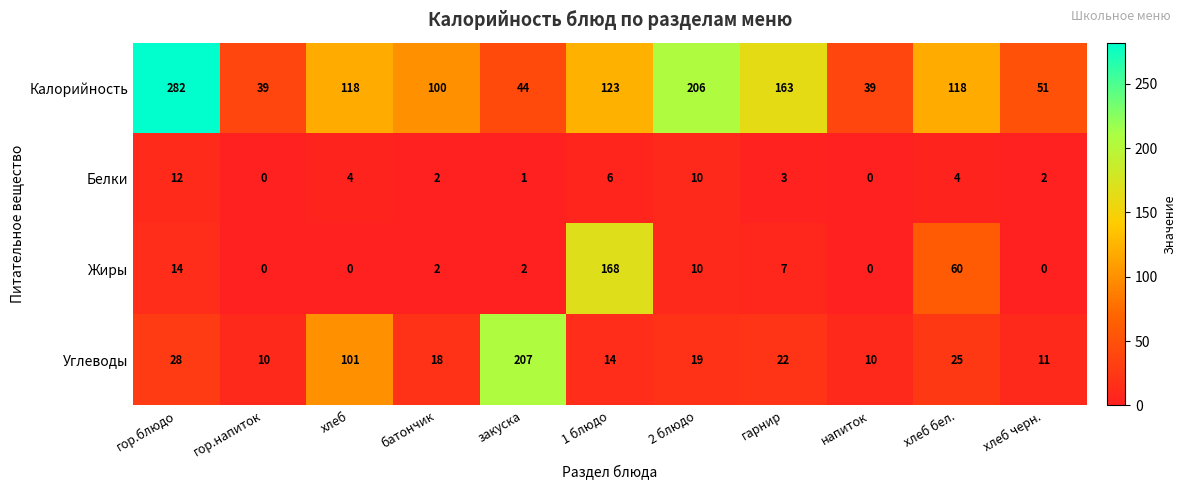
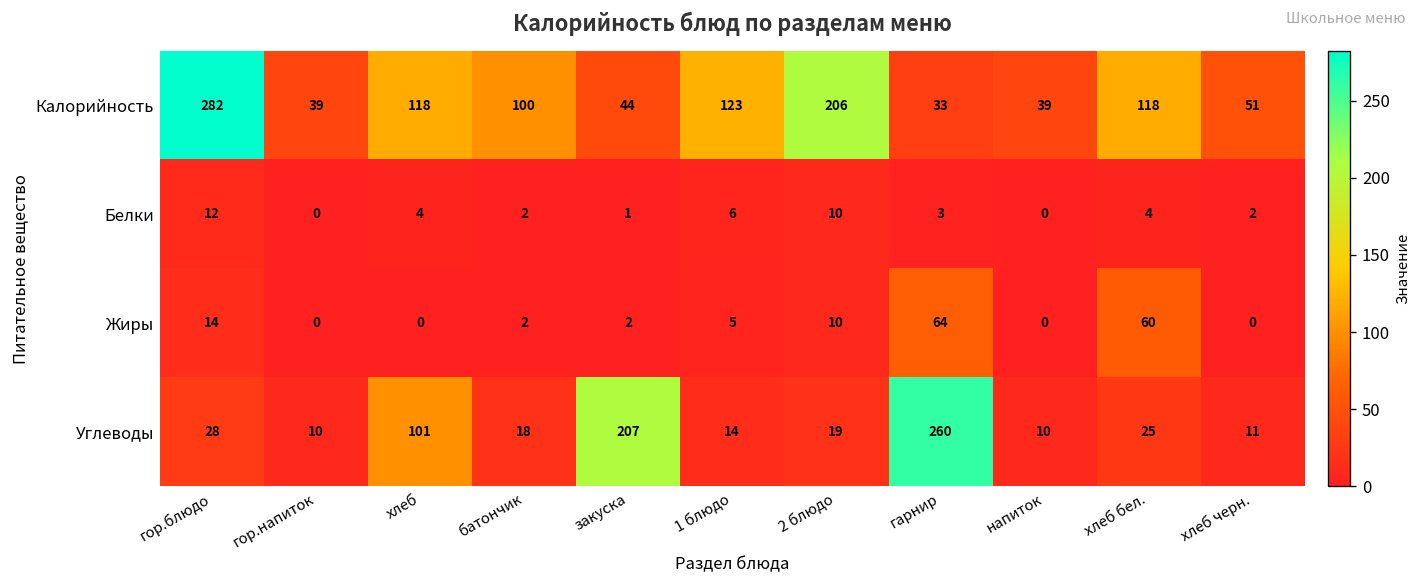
Калорийность, гарнир: 163 -> 33
Жиры, 1 блюдо: 168 -> 5
Жиры, гарнир: 7 -> 64
Углеводы, гарнир: 22 -> 260
